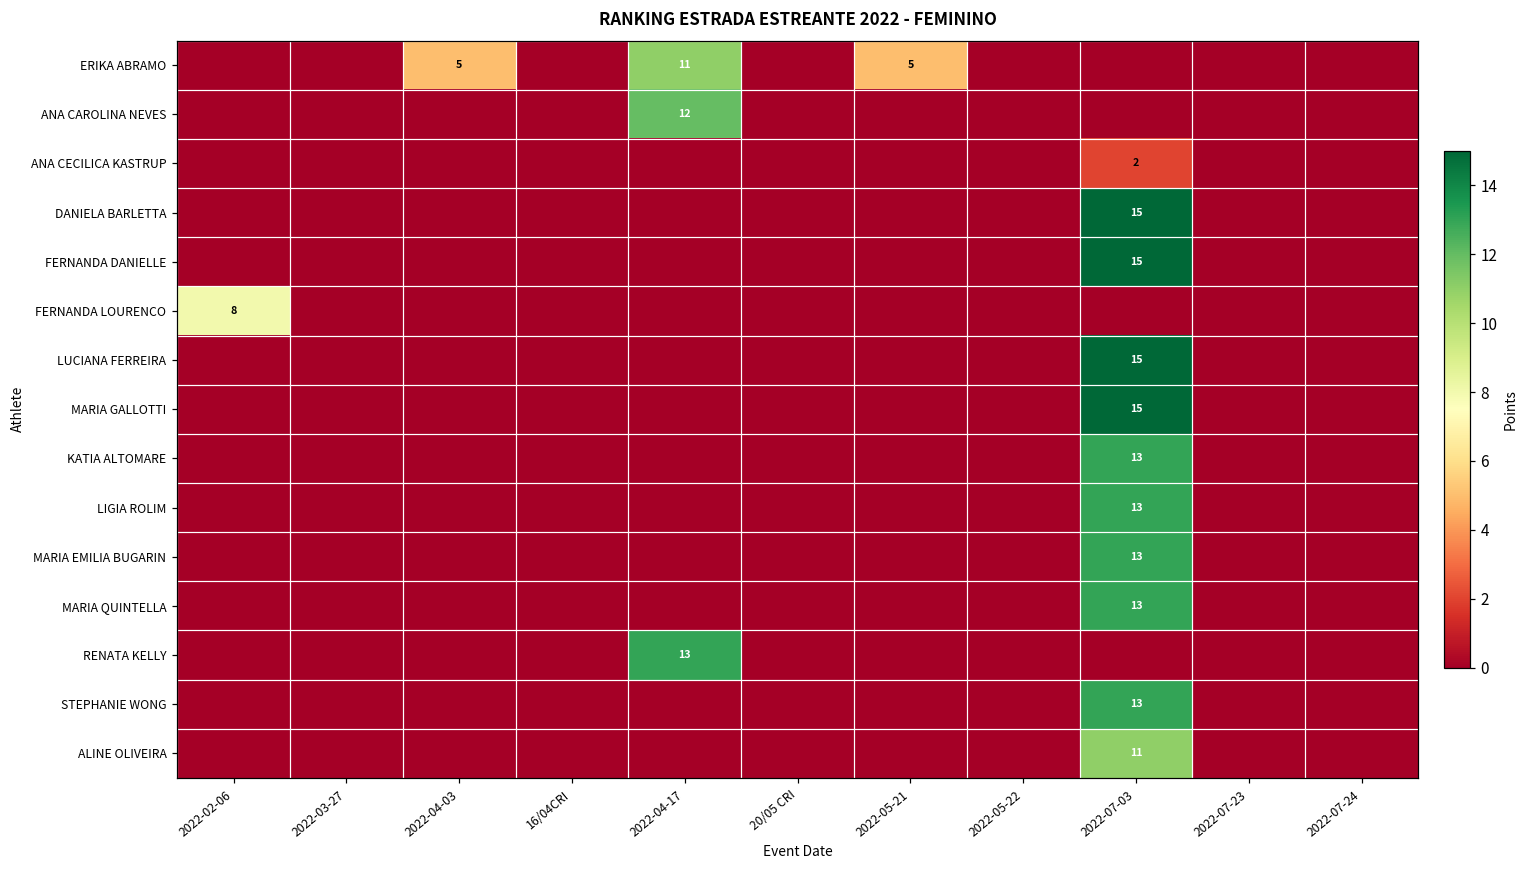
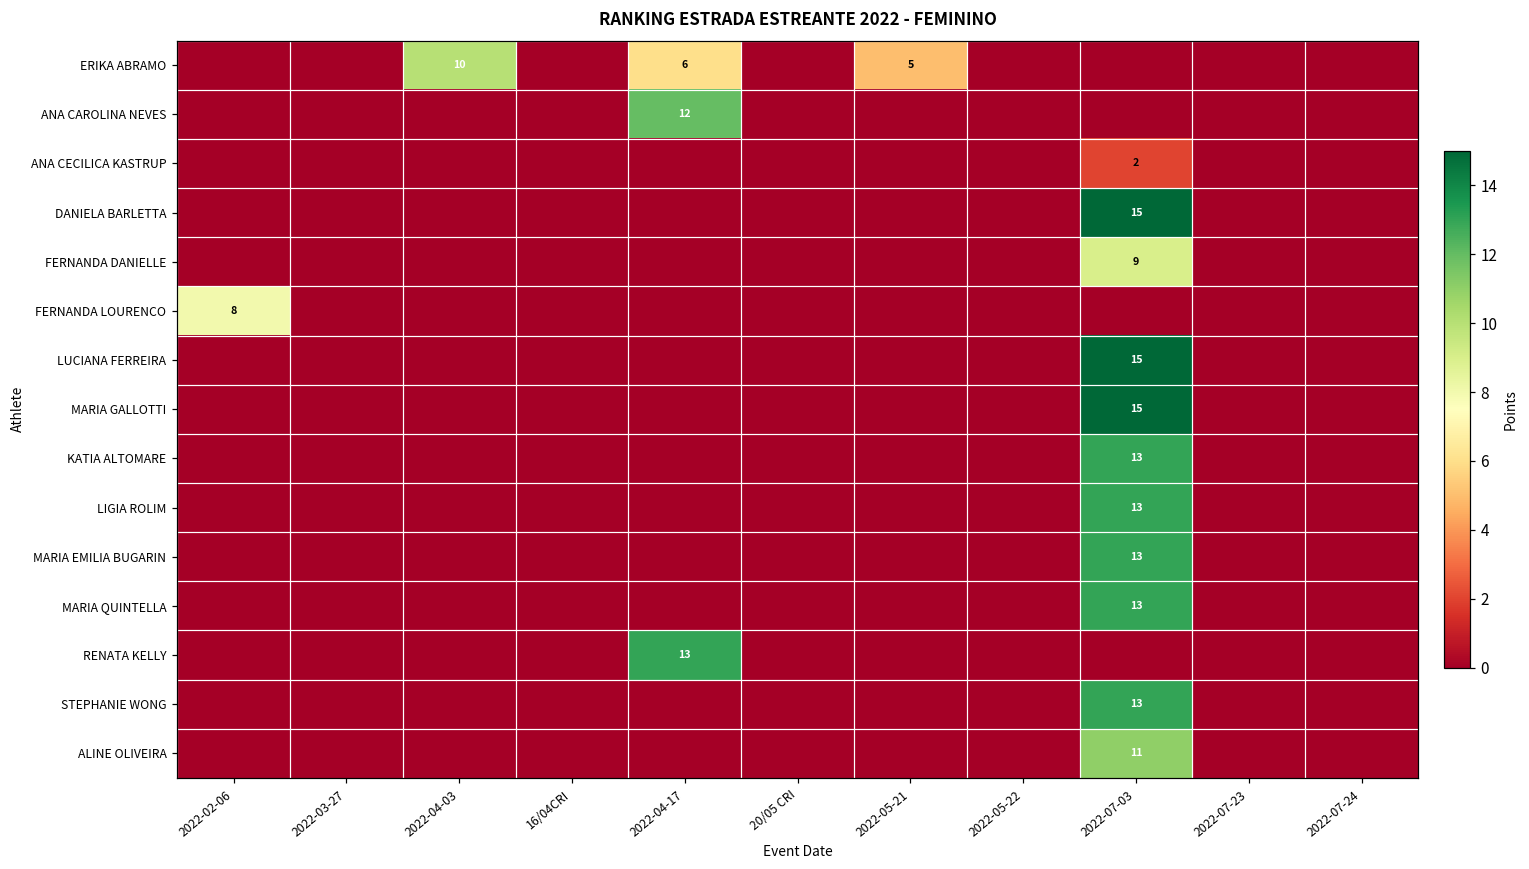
ERIKA ABRAMO, 2022-04-03: 5 -> 10
ERIKA ABRAMO, 2022-04-17: 11 -> 6
FERNANDA DANIELLE, 2022-07-03: 15 -> 9
